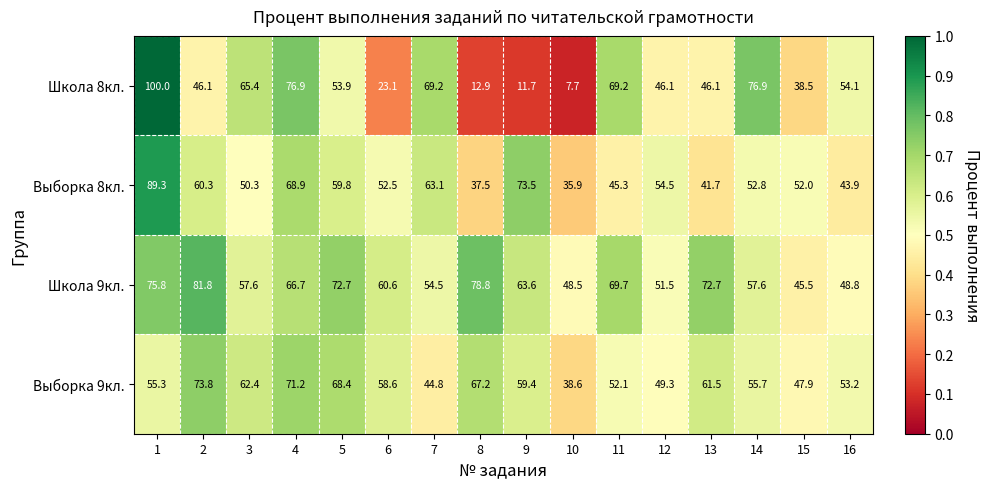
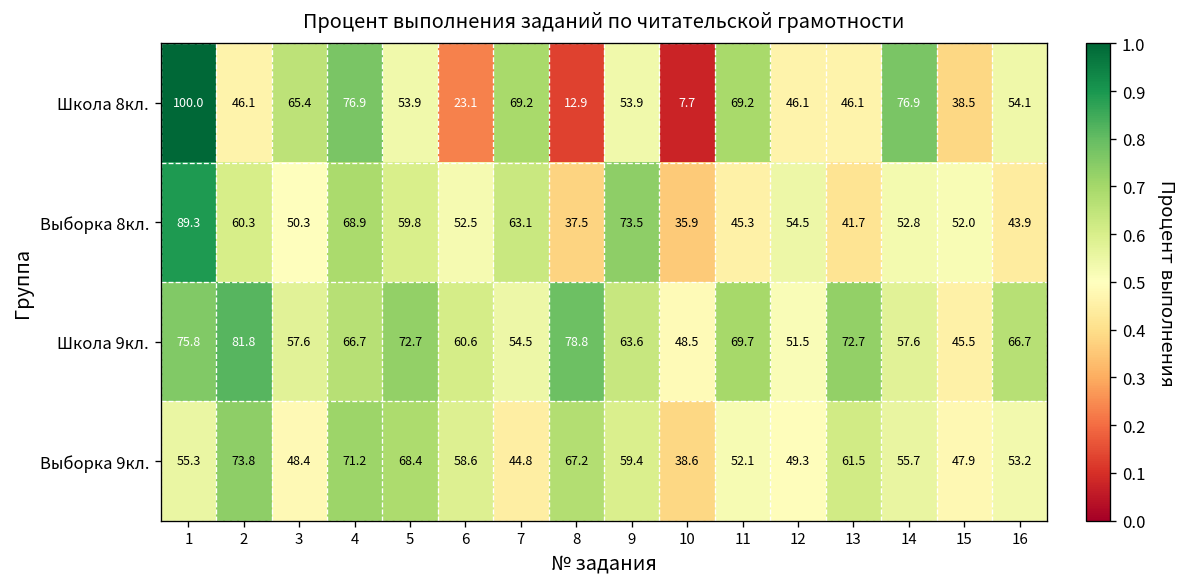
Школа 8кл., 9: 11.7 -> 53.9
Школа 9кл., 16: 48.8 -> 66.7
Выборка 9кл., 3: 62.4 -> 48.4
